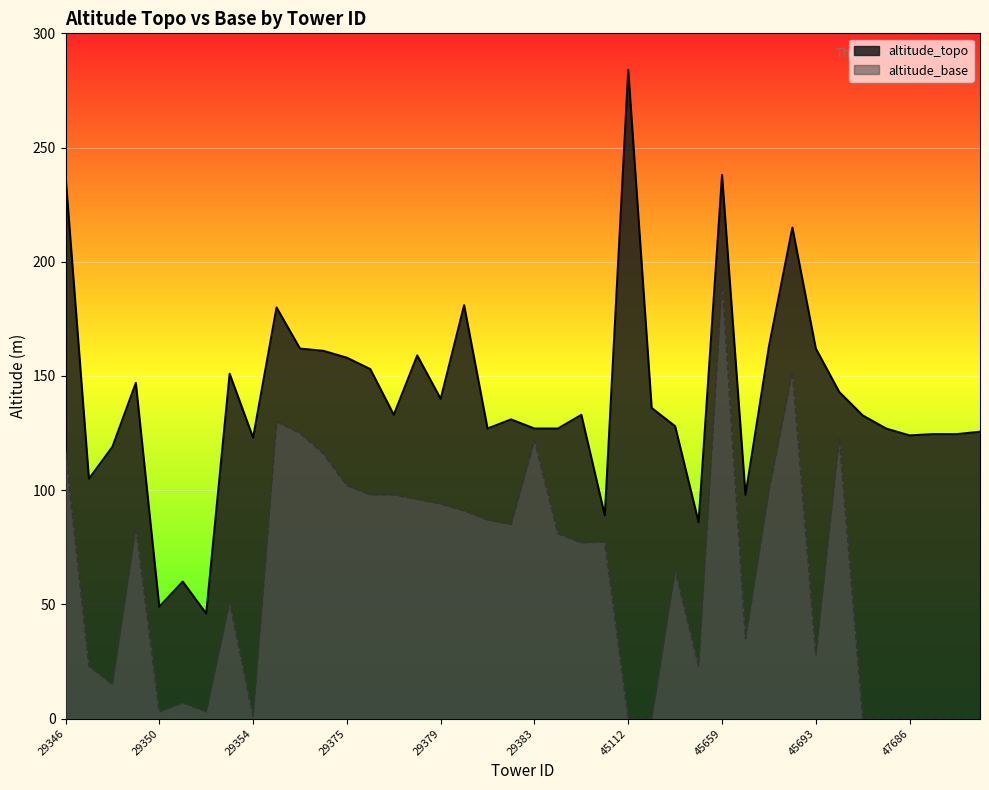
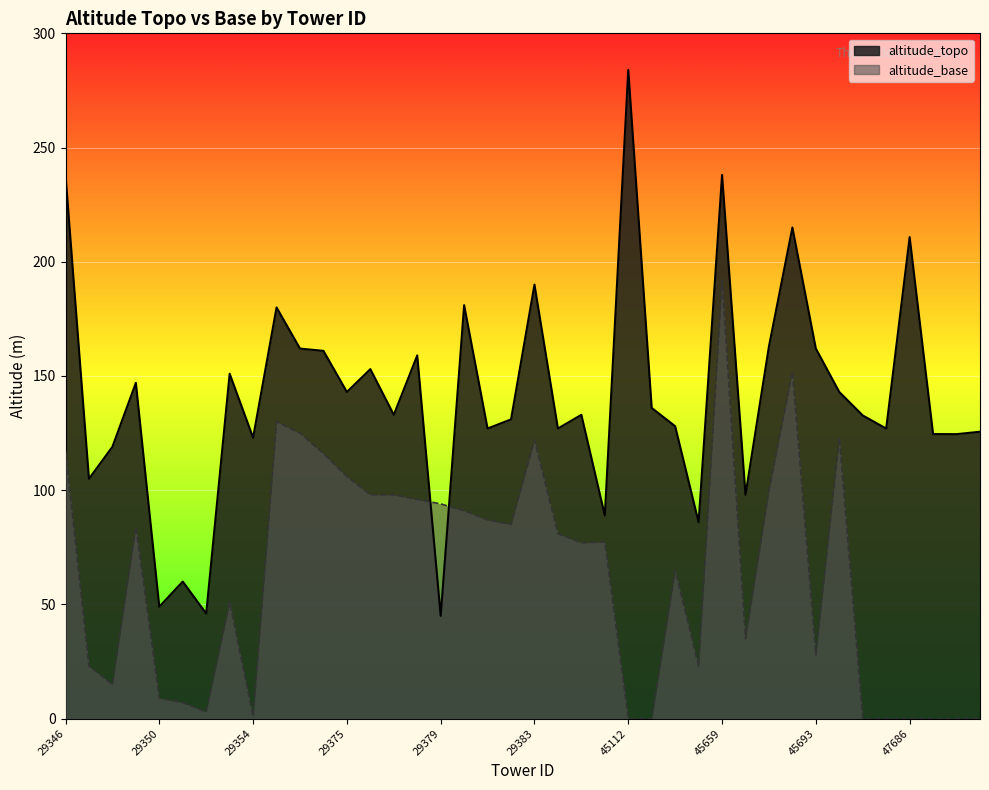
altitude_base, 29350: 3 -> 9
altitude_topo, 29375: 158 -> 143
altitude_base, 29375: 102 -> 106
altitude_topo, 29379: 140 -> 45
altitude_topo, 29383: 127 -> 190
altitude_topo, 47686: 124 -> 211
